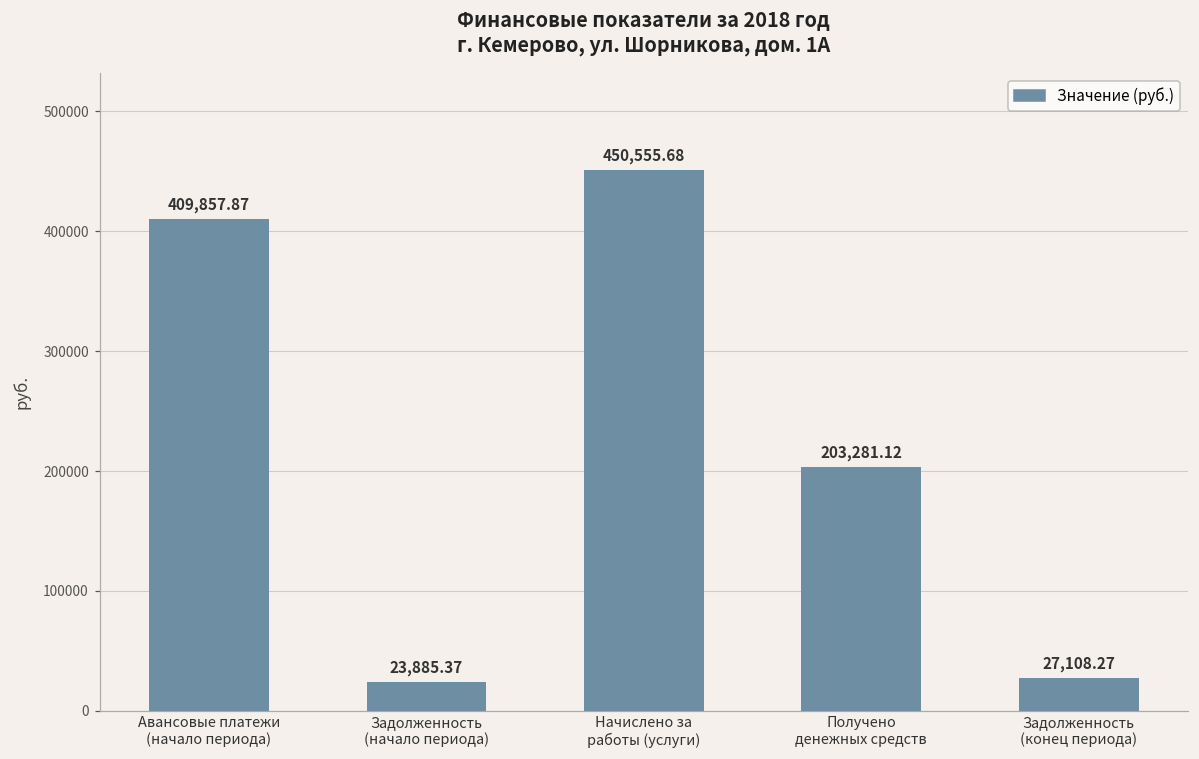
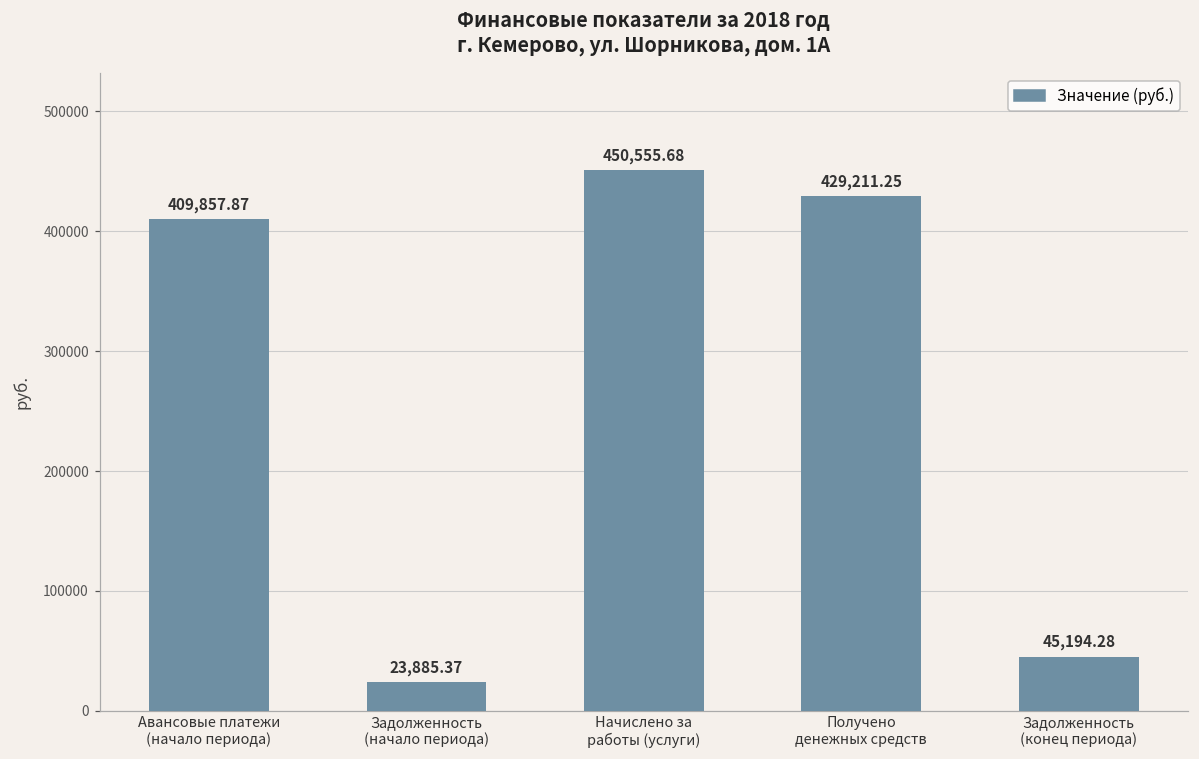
Получено денежных средств: 203,281.12 -> 429,211.25
Задолженность (конец периода): 27,108.27 -> 45,194.28
